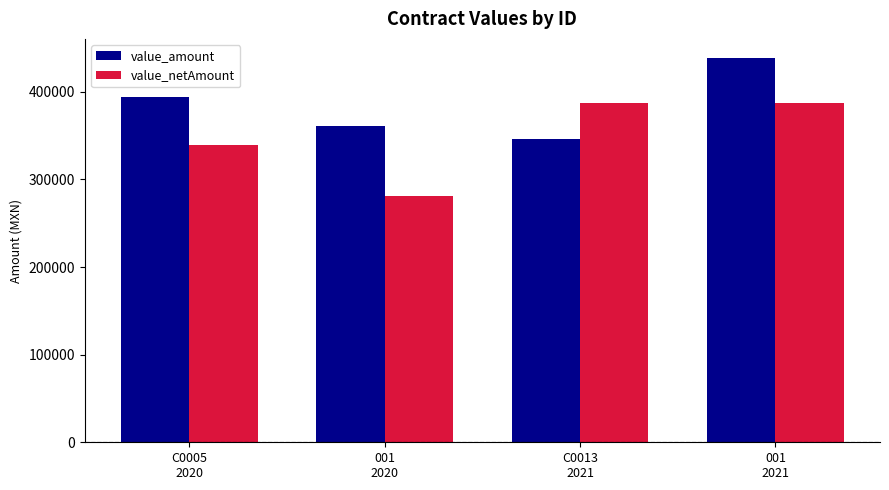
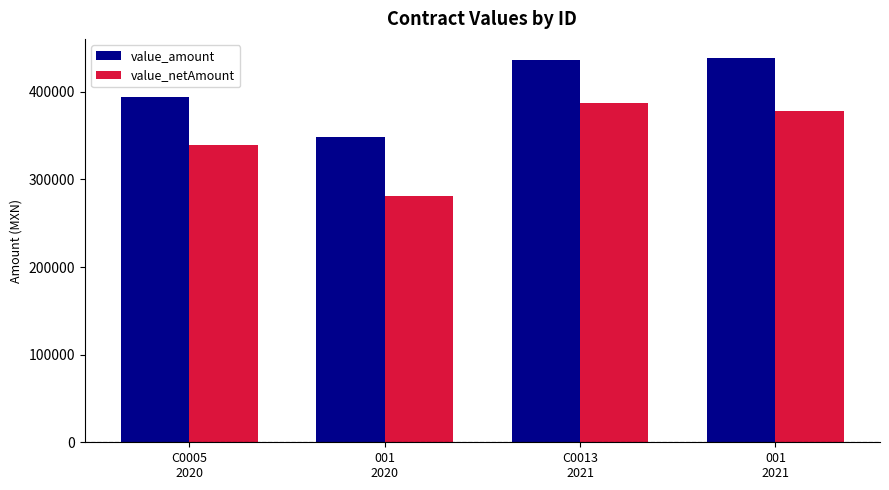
value_amount, 001 2020: 360000 -> 350000
value_amount, C0013 2021: 350000 -> 440000
value_netAmount, 001 2021: 390000 -> 380000
